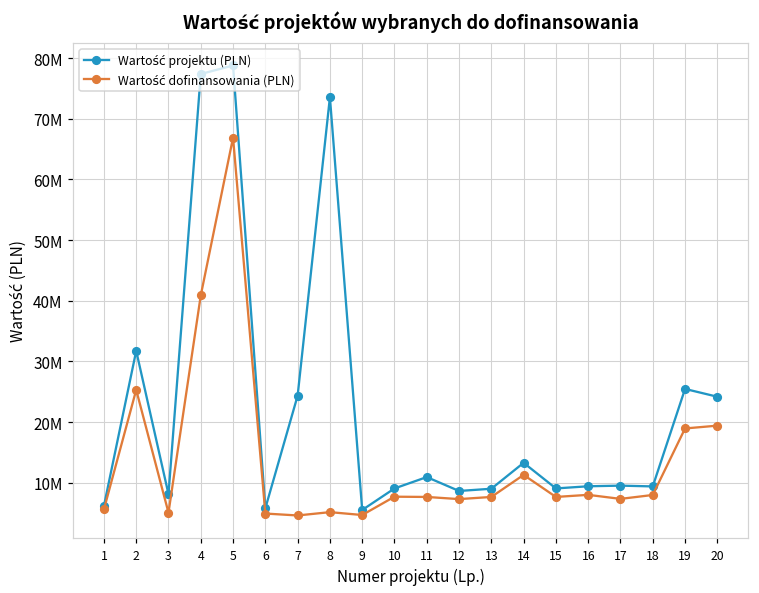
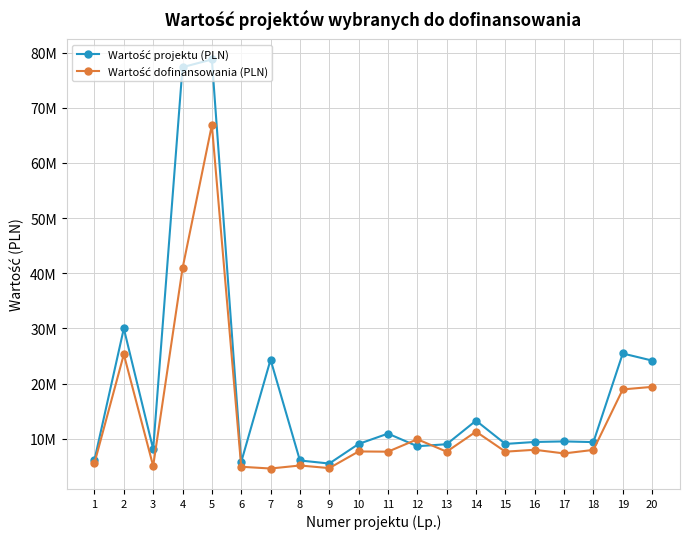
Wartość projektu (PLN), 2: 32000000 -> 30000000
Wartość projektu (PLN), 8: 74000000 -> 6000000
Wartość dofinansowania (PLN), 12: 7000000 -> 10000000
